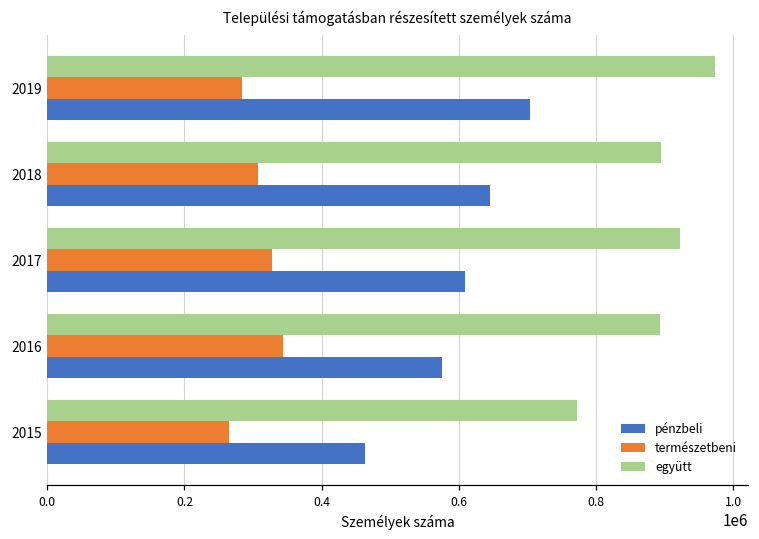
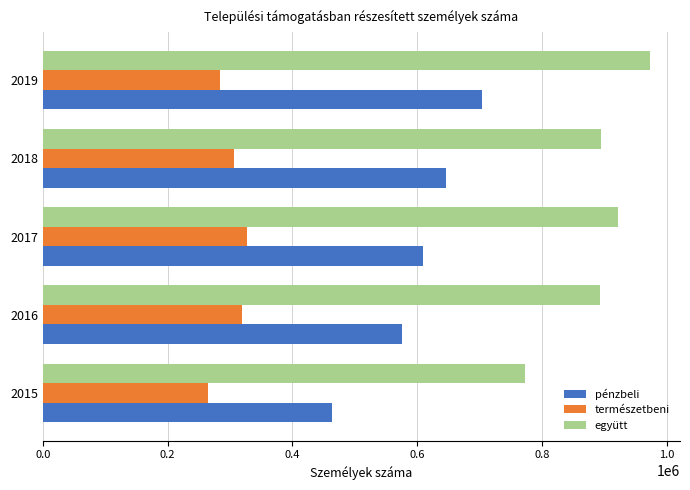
természetbeni, 2016: 340000 -> 320000
